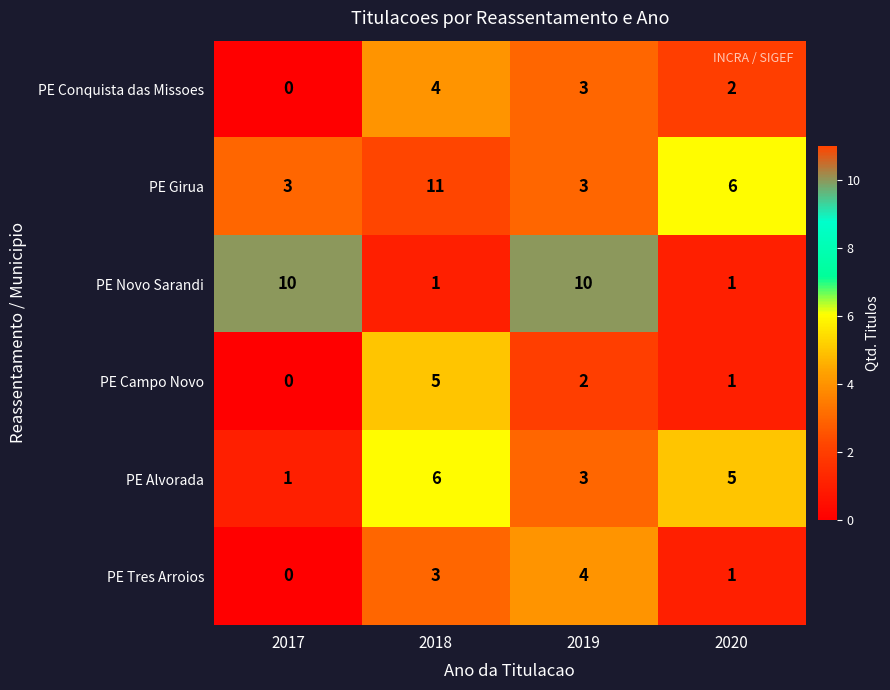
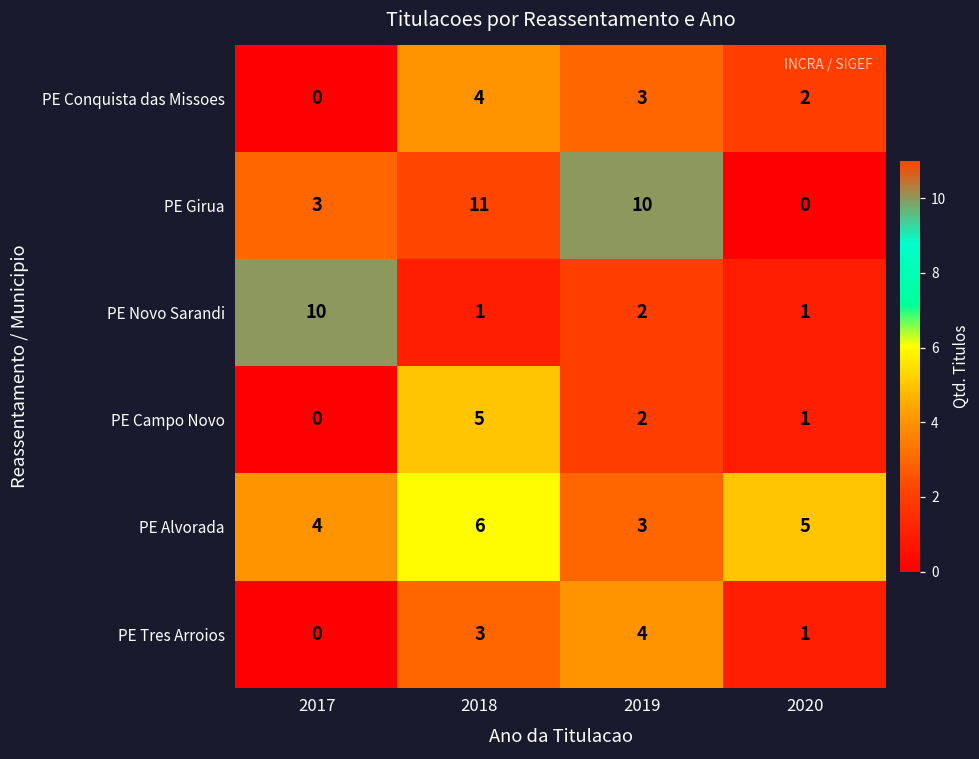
PE Girua, 2019: 3 -> 10
PE Girua, 2020: 6 -> 0
PE Novo Sarandi, 2019: 10 -> 2
PE Alvorada, 2017: 1 -> 4
